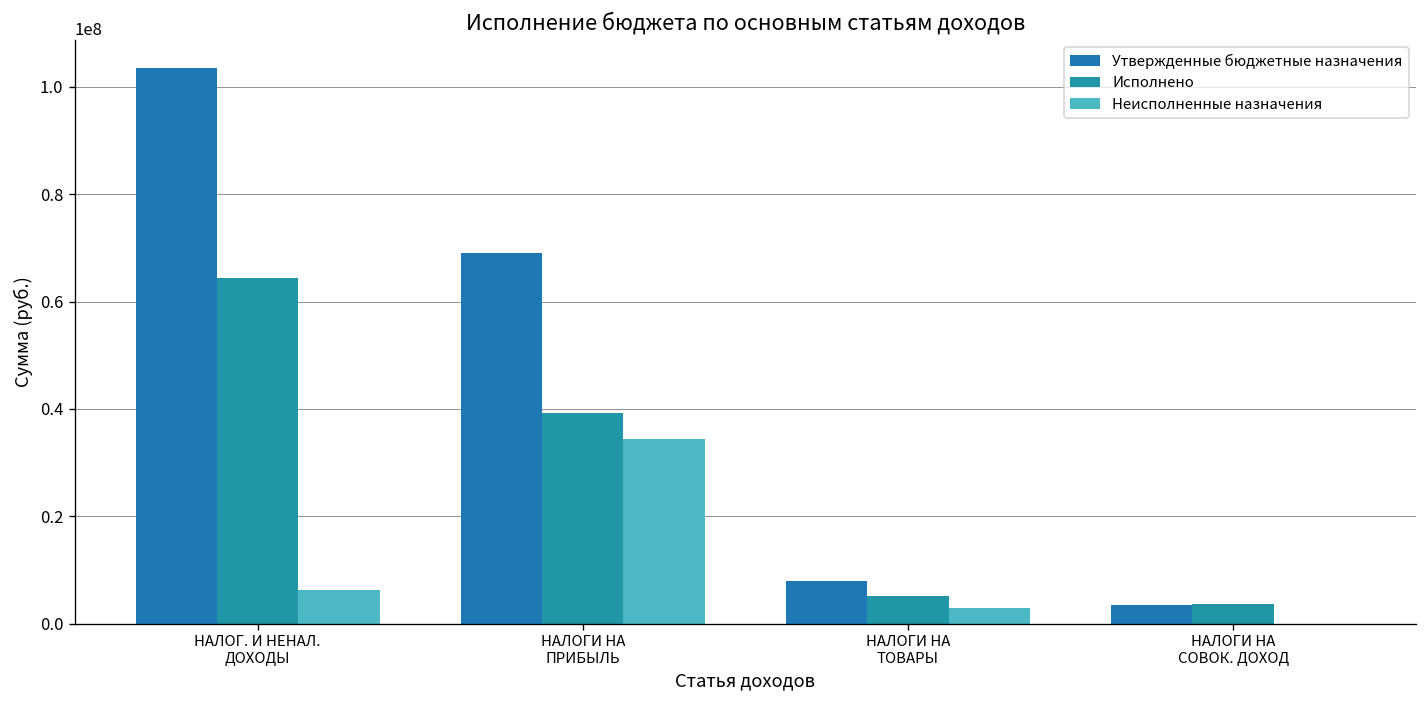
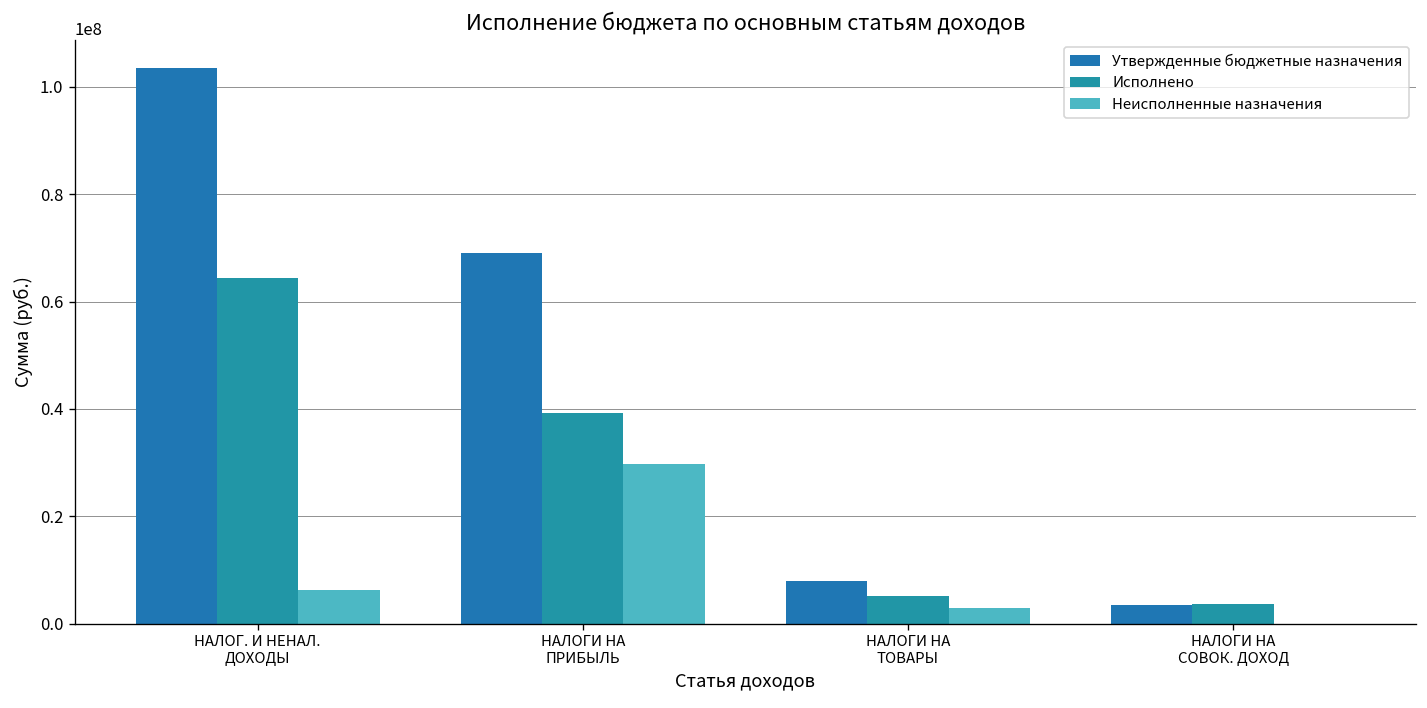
Неисполненные назначения, НАЛОГИ НА ПРИБЫЛЬ: 34000000 -> 30000000
